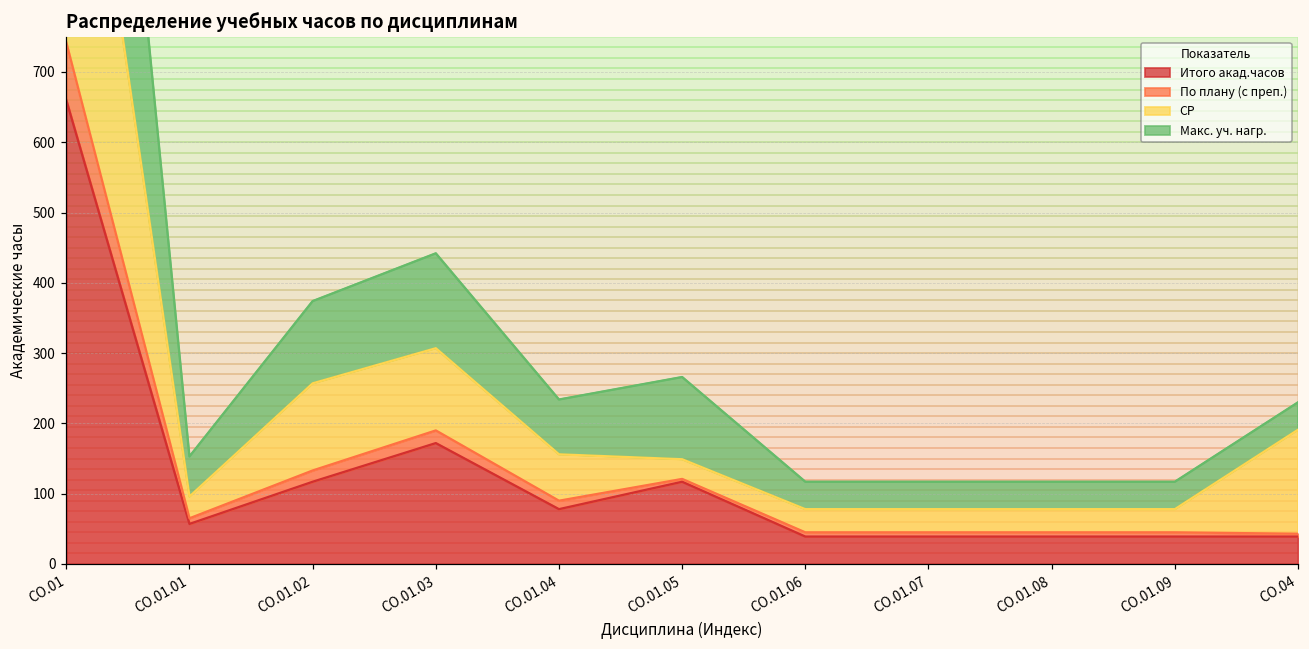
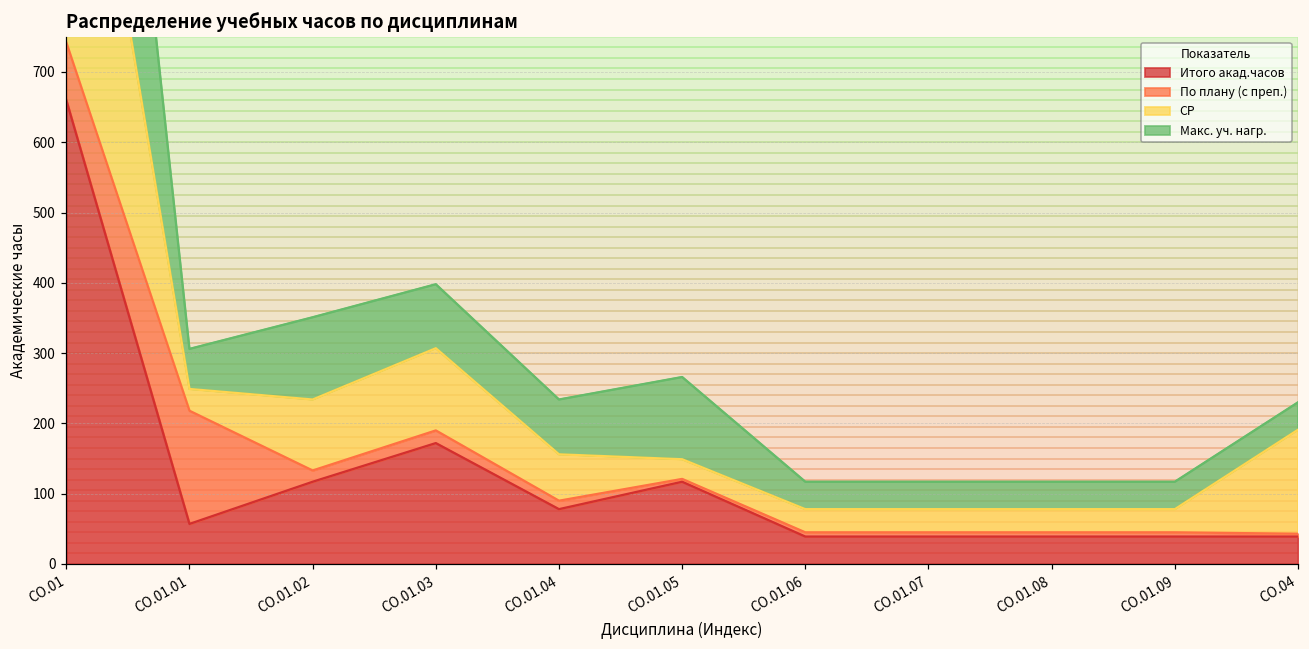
По плану (с преп.), СО.01.01: 10 -> 160
СР, СО.01.02: 120 -> 100
Макс. уч. нагр., СО.01.03: 140 -> 90
